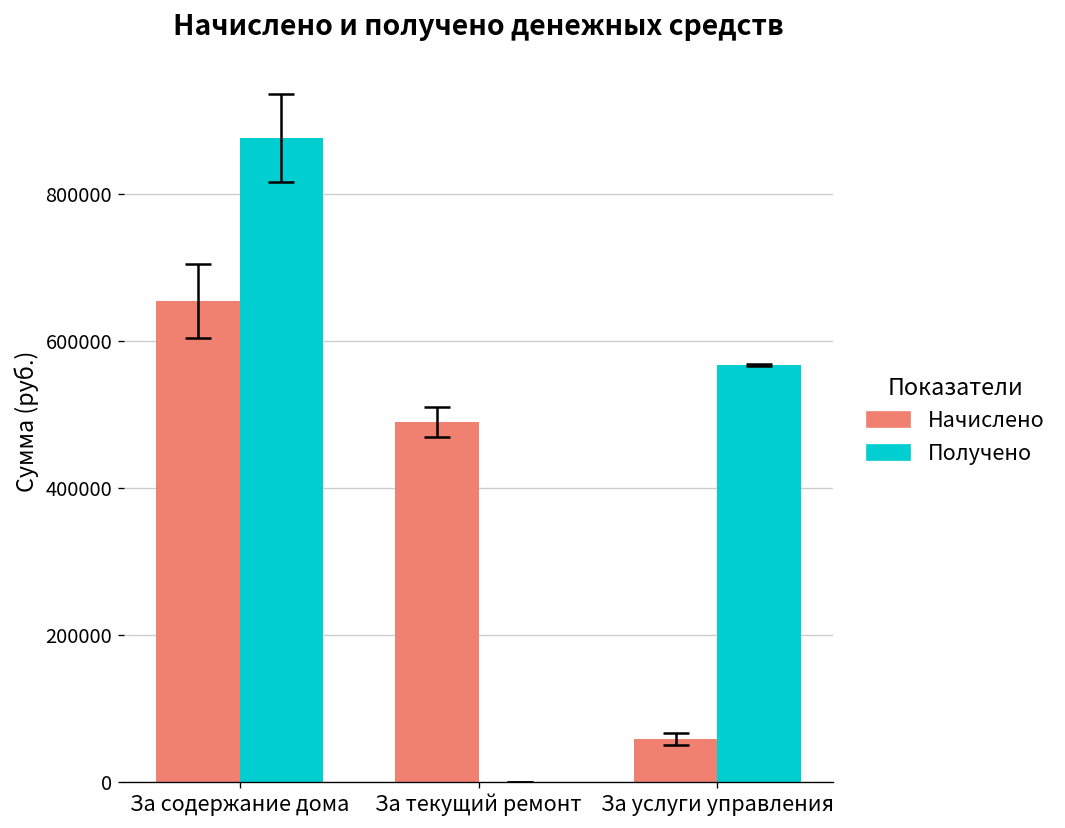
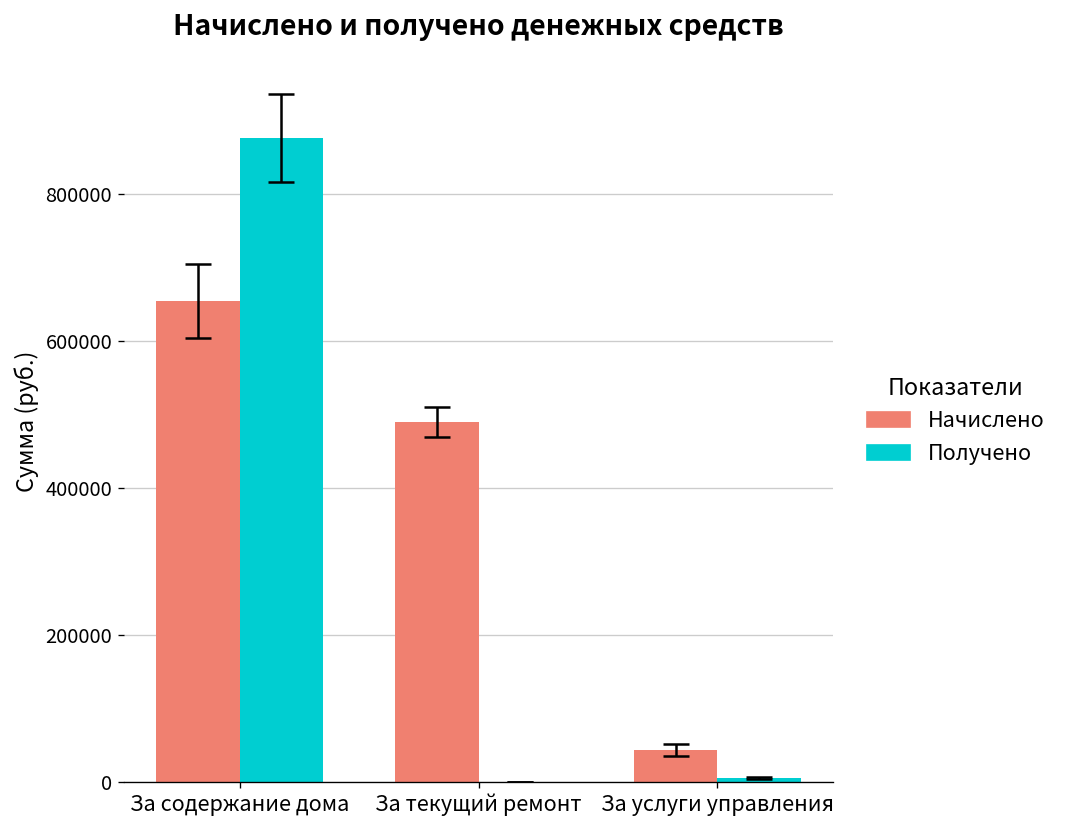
Начислено, За услуги управления: 60000 -> 40000
Получено, За услуги управления: 570000 -> 10000
